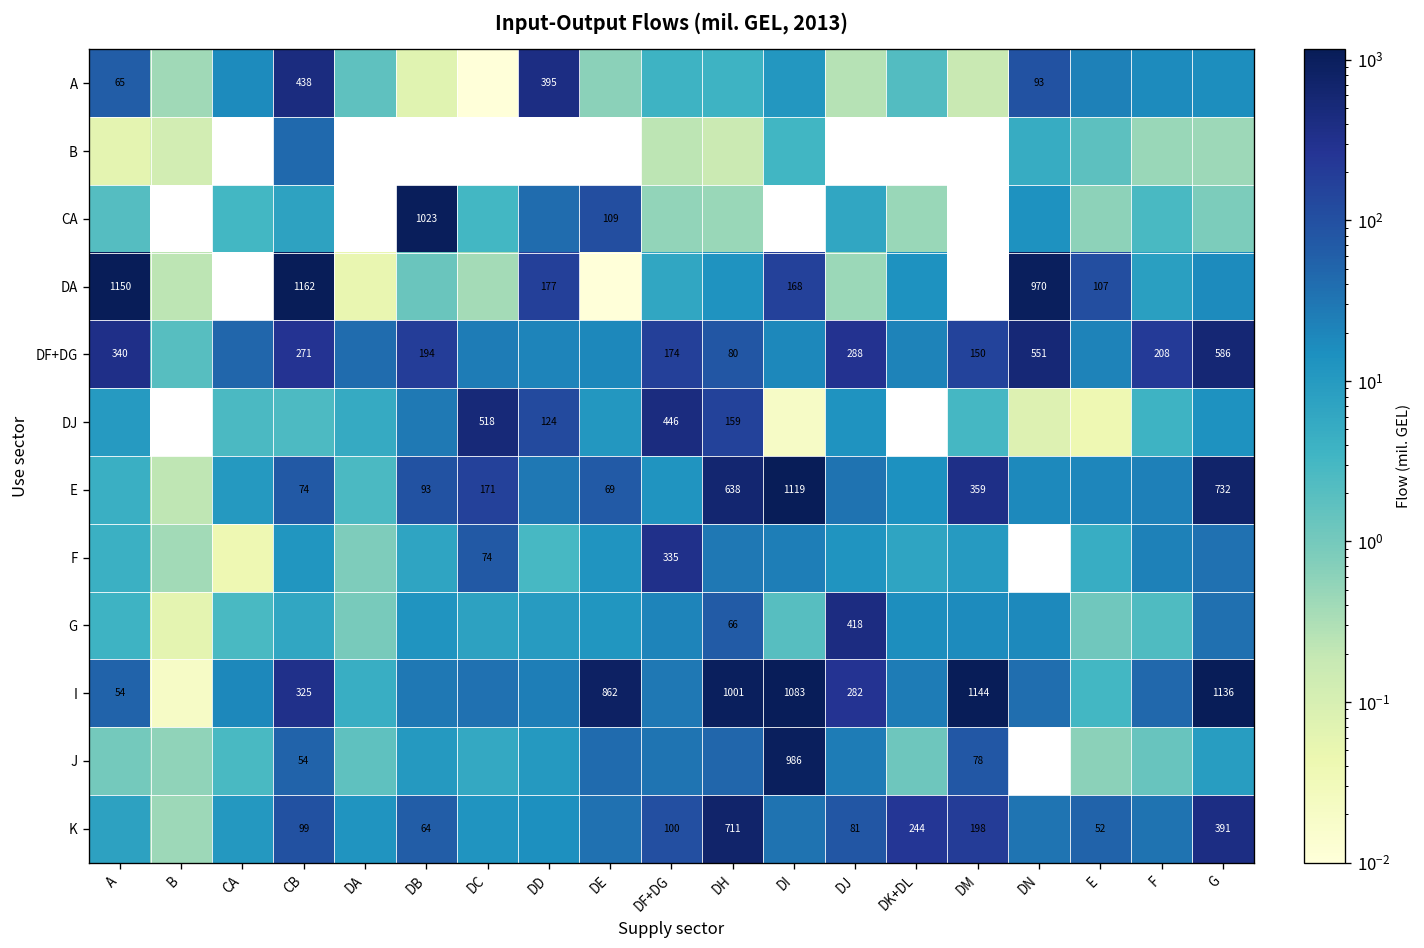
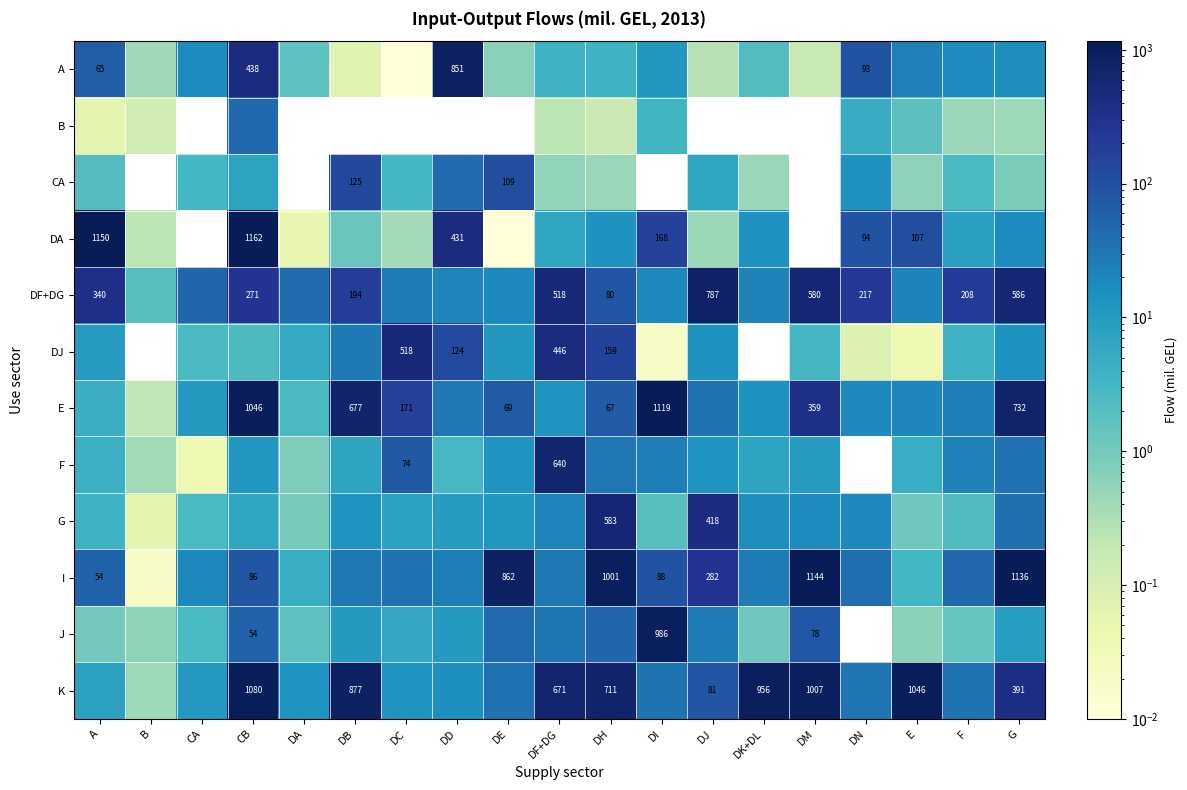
A, DD: 395 -> 851
CA, DB: 1023 -> 125
DA, DD: 177 -> 431
DA, DN: 970 -> 94
DF+DG, DF+DG: 174 -> 518
DF+DG, DJ: 288 -> 787
DF+DG, DM: 150 -> 580
DF+DG, DN: 551 -> 217
E, CB: 74 -> 1046
E, DB: 93 -> 677
E, DH: 638 -> 67
F, DF+DG: 335 -> 640
G, DH: 66 -> 583
I, CB: 325 -> 86
I, DI: 1083 -> 88
K, CB: 99 -> 1080
K, DB: 64 -> 877
K, DF+DG: 100 -> 671
K, DK+DL: 244 -> 956
K, DM: 198 -> 1007
K, E: 52 -> 1046
